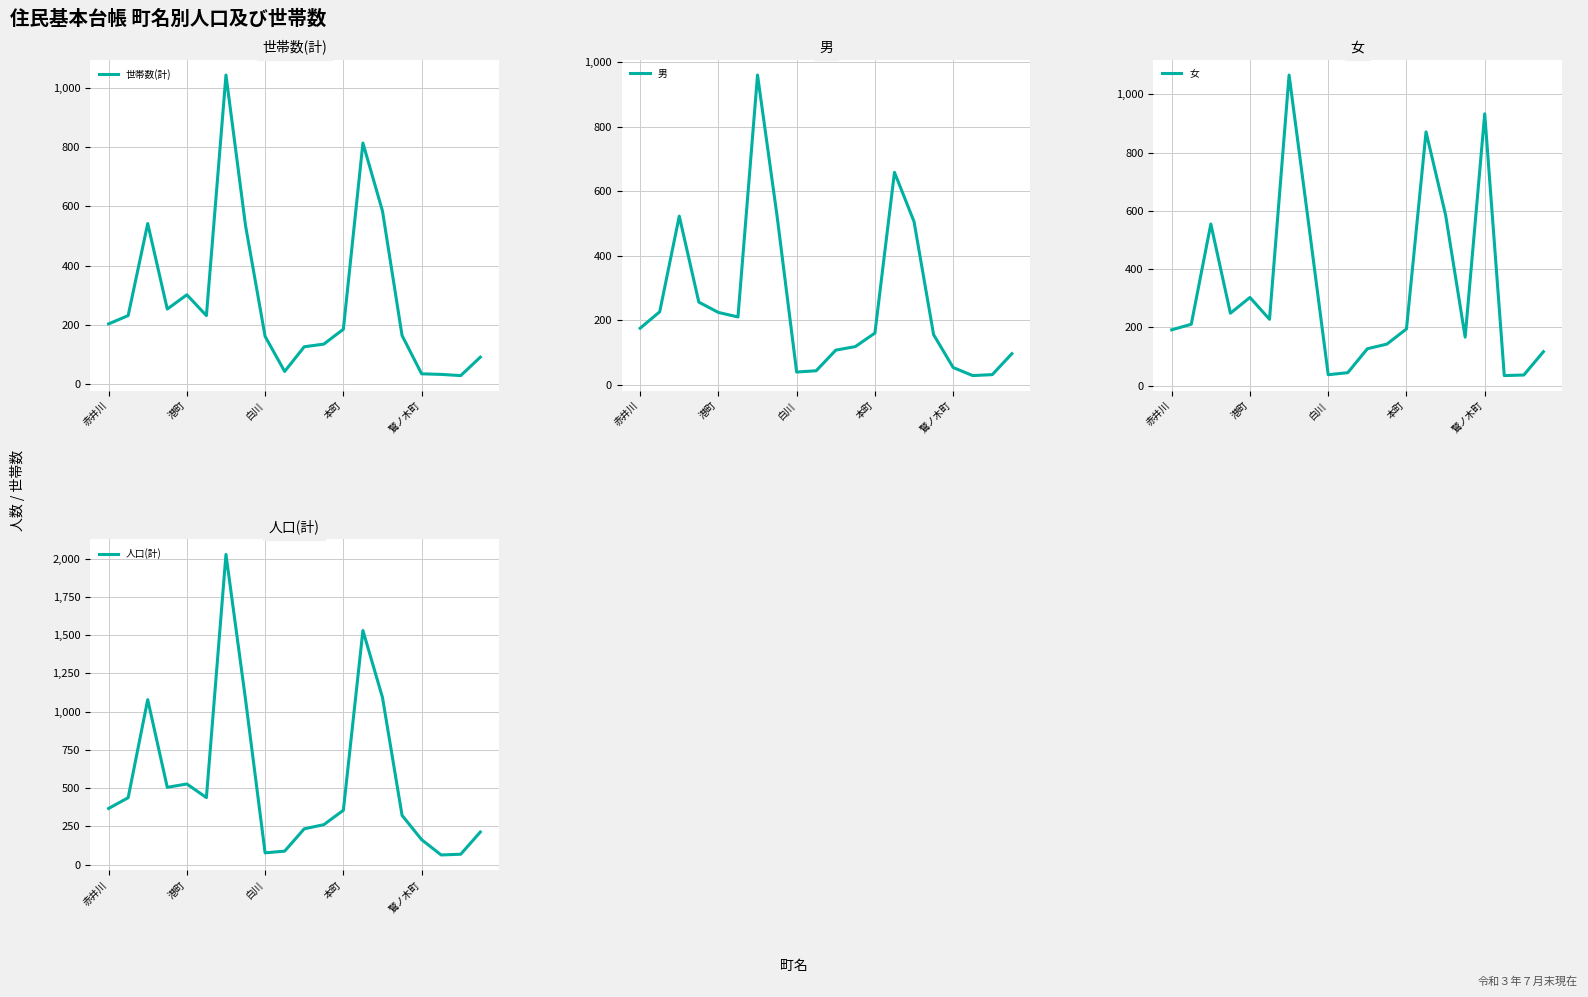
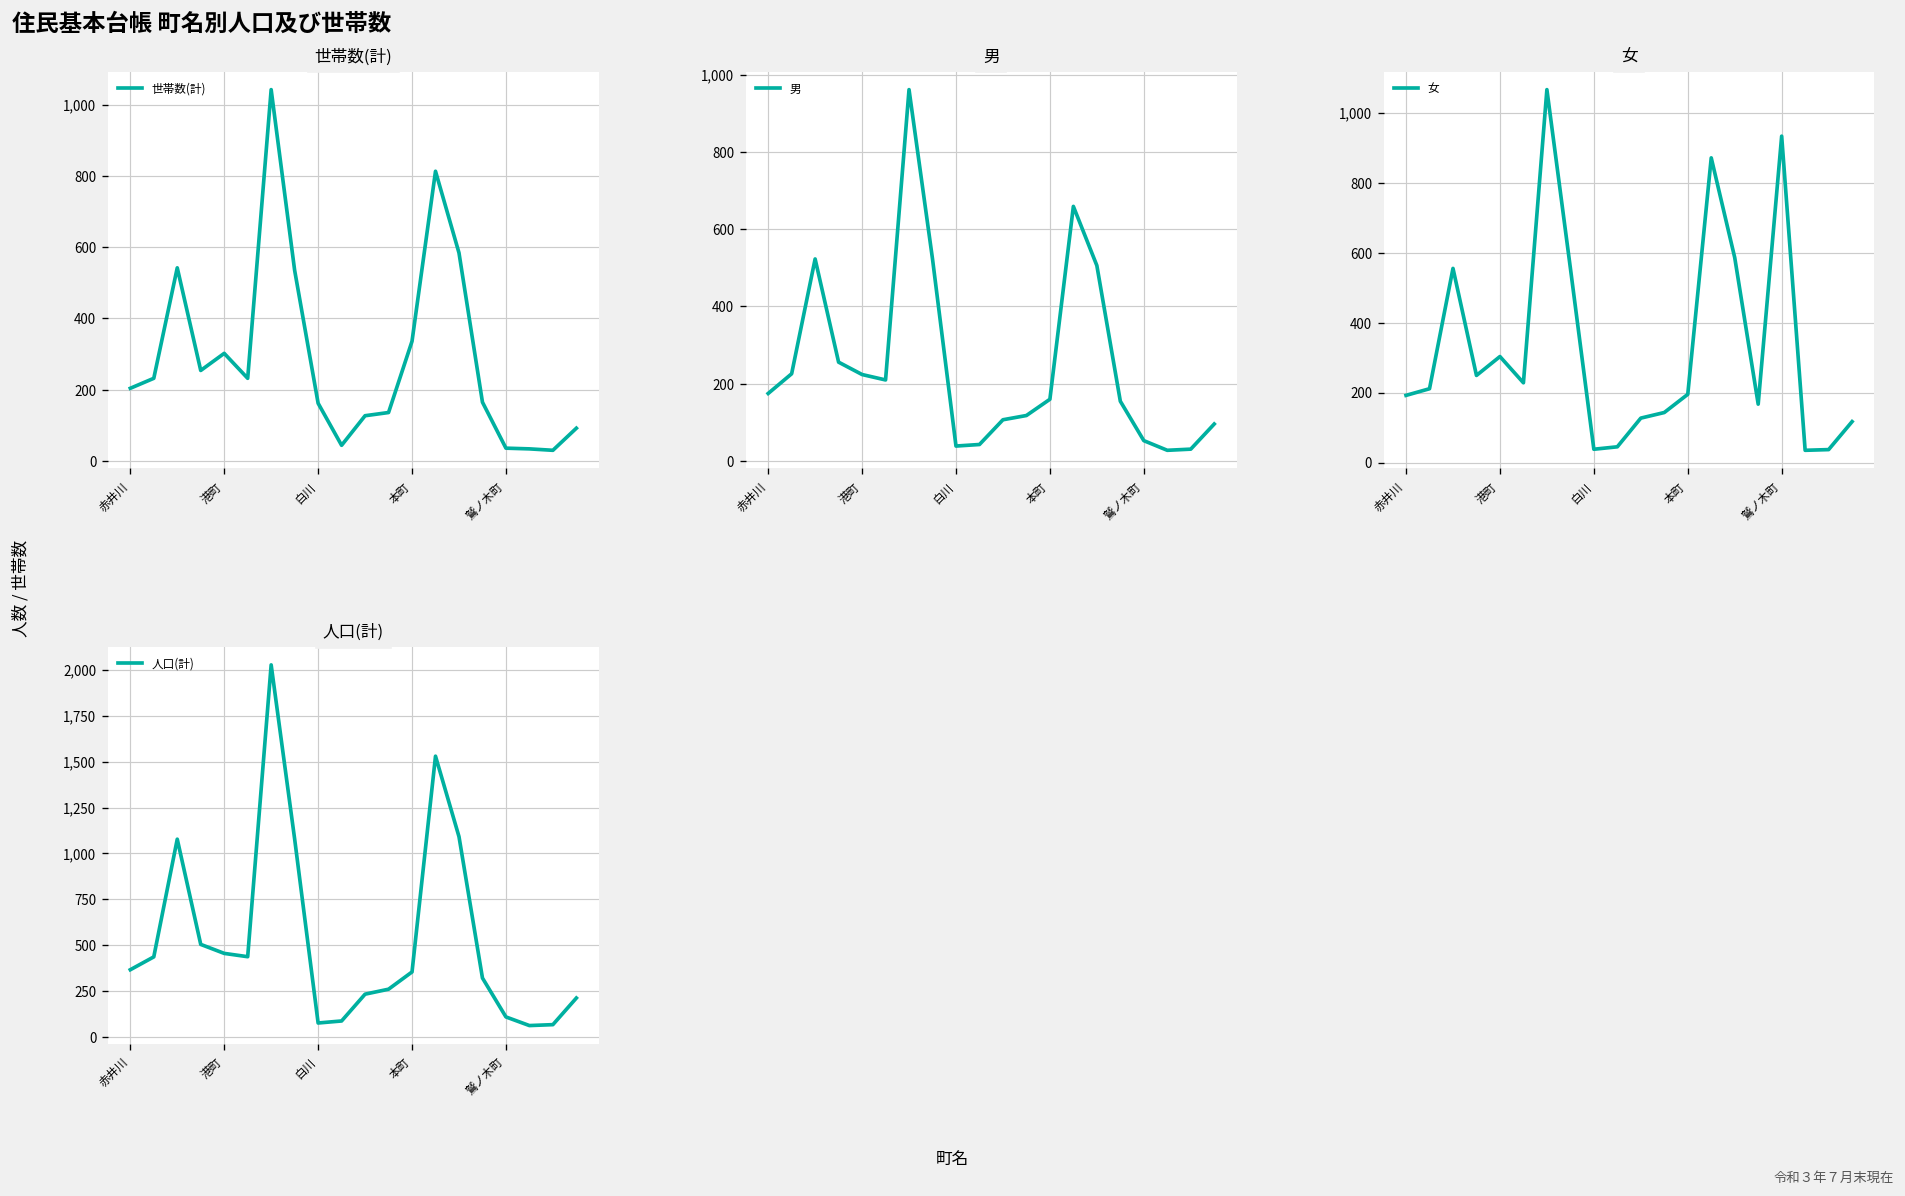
世帯数(計), 本町: 190 -> 340
人口(計), 港町: 530 -> 460
人口(計), 鷲ノ木町: 160 -> 110
